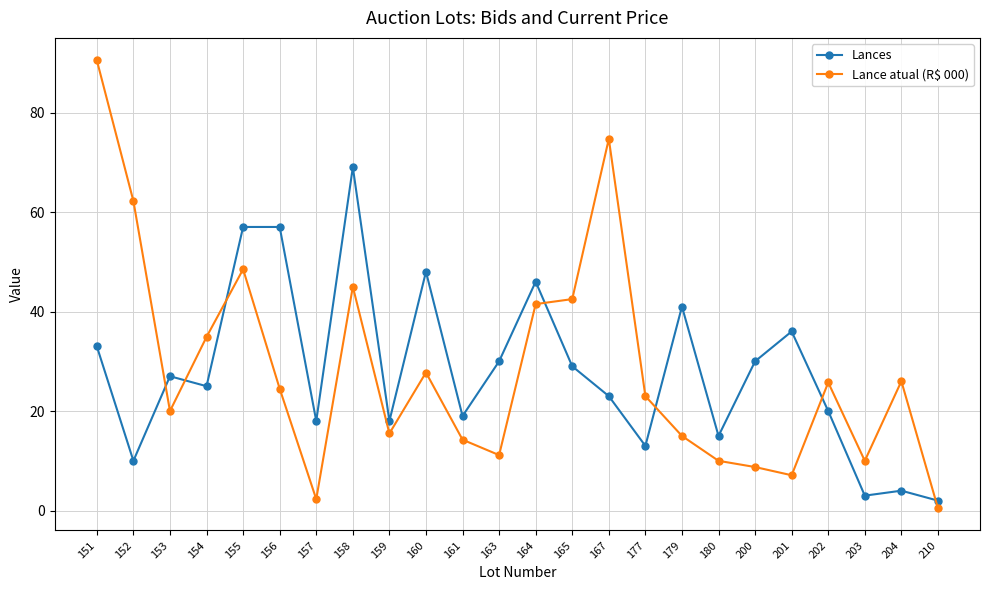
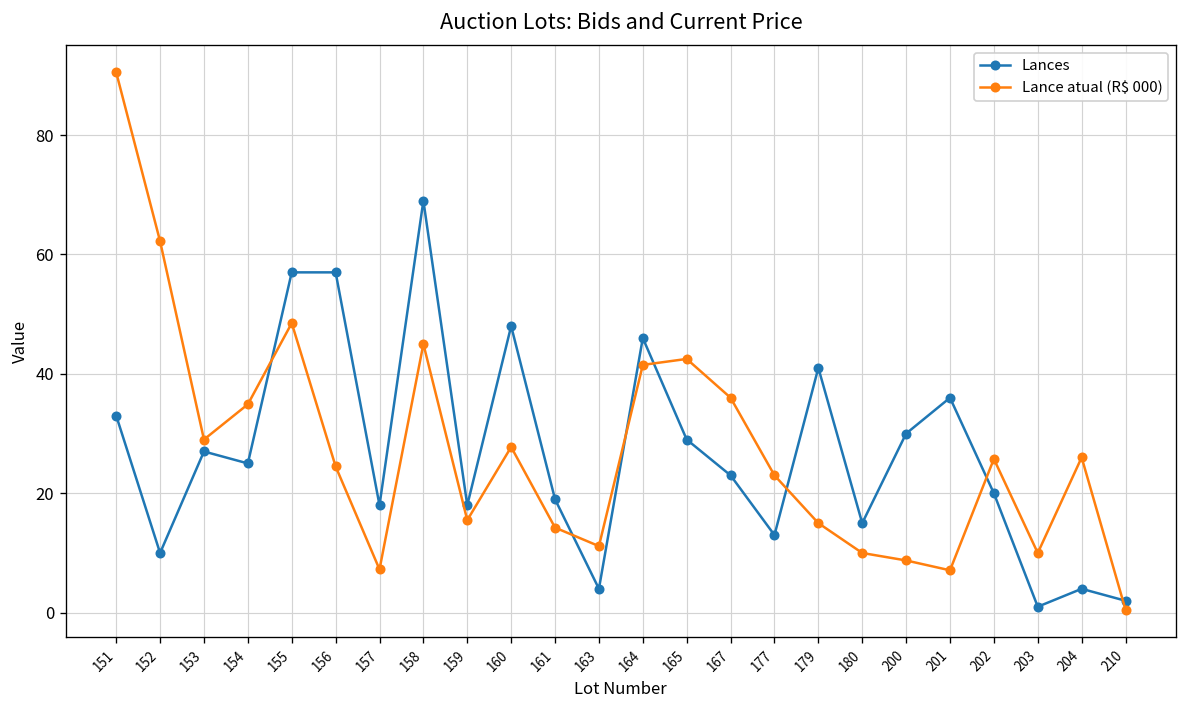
Lance atual (R$ 000), 153: 20 -> 29
Lance atual (R$ 000), 157: 2 -> 7
Lances, 163: 30 -> 4
Lance atual (R$ 000), 167: 75 -> 36
Lances, 203: 3 -> 1
